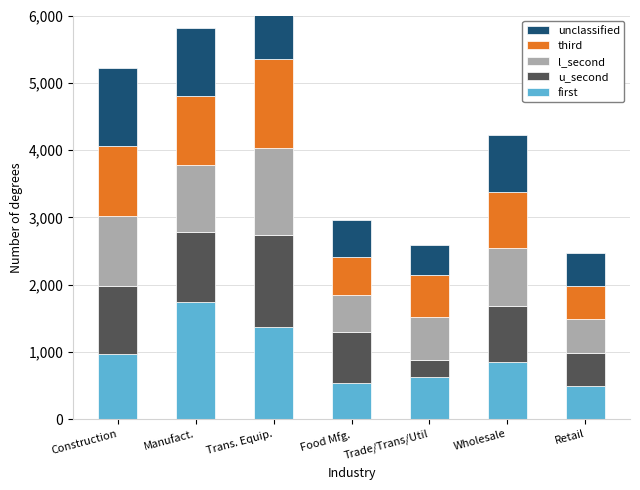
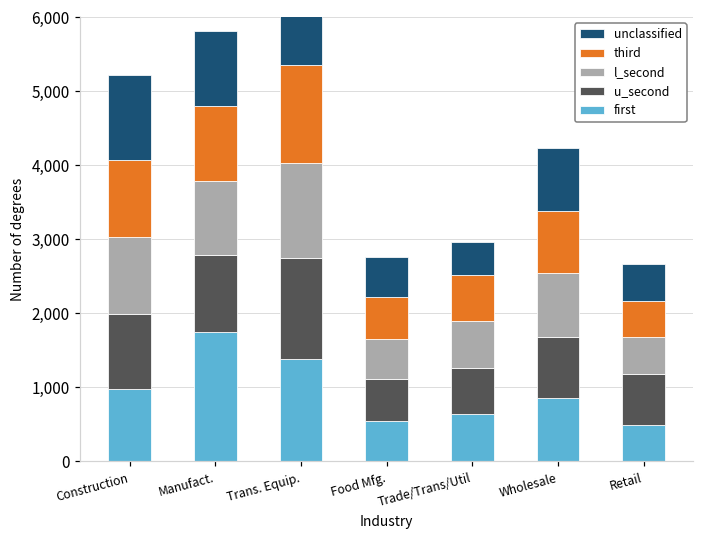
u_second, Food Mfg.: 800 -> 600
u_second, Trade/Trans/Util: 200 -> 600
u_second, Retail: 500 -> 700
